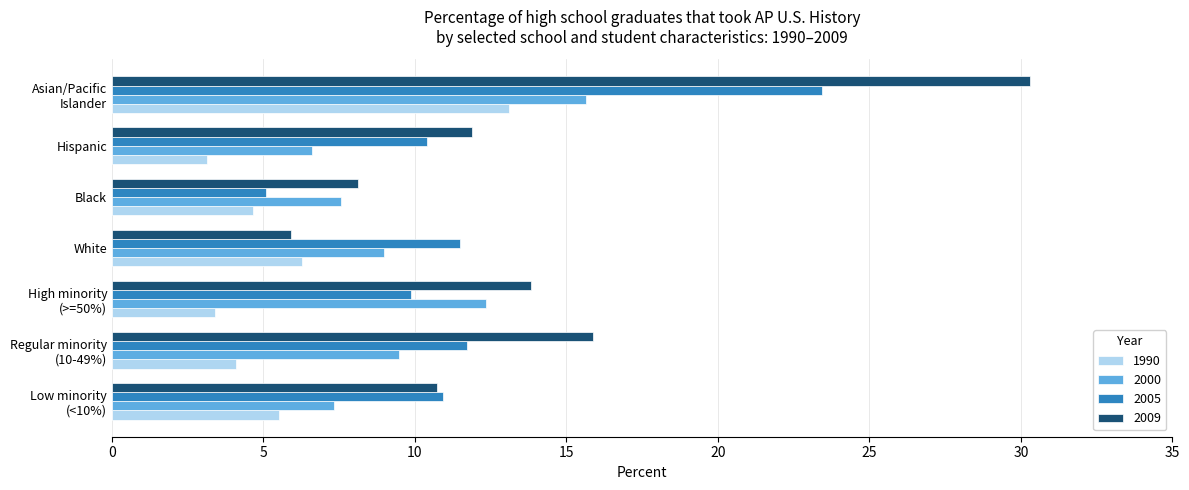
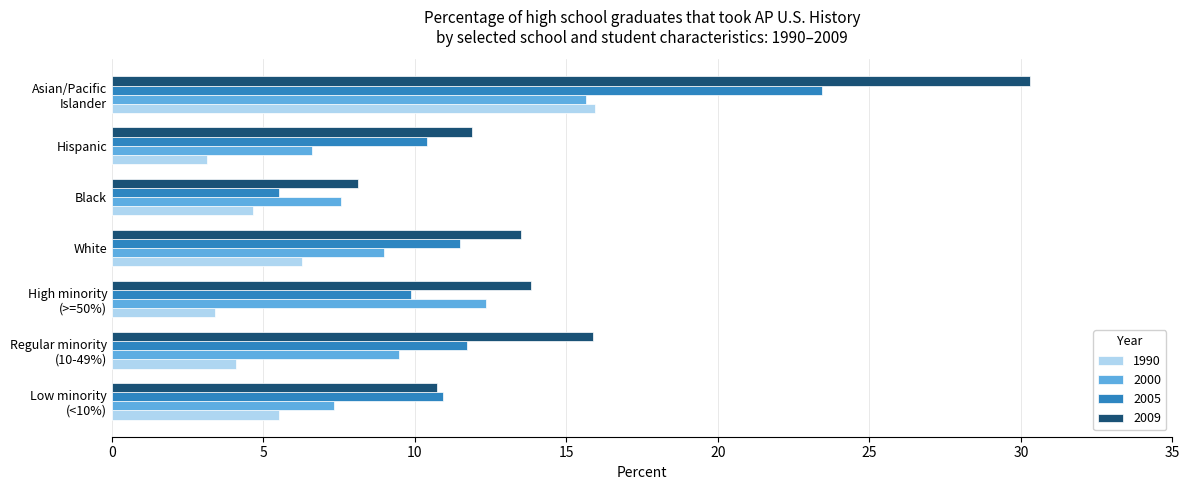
1990, Asian/Pacific Islander: 13.1 -> 16.0
2005, Black: 5.1 -> 5.5
2009, White: 5.9 -> 13.5
